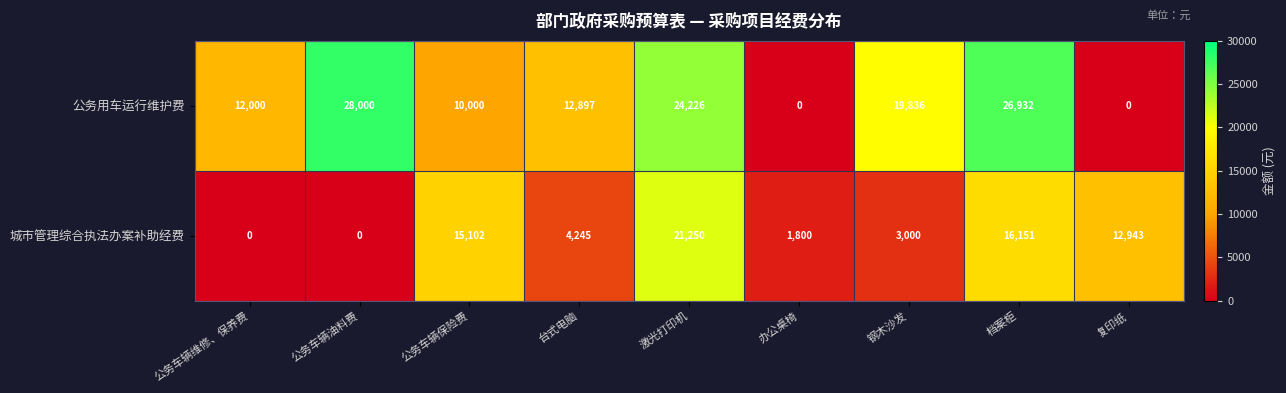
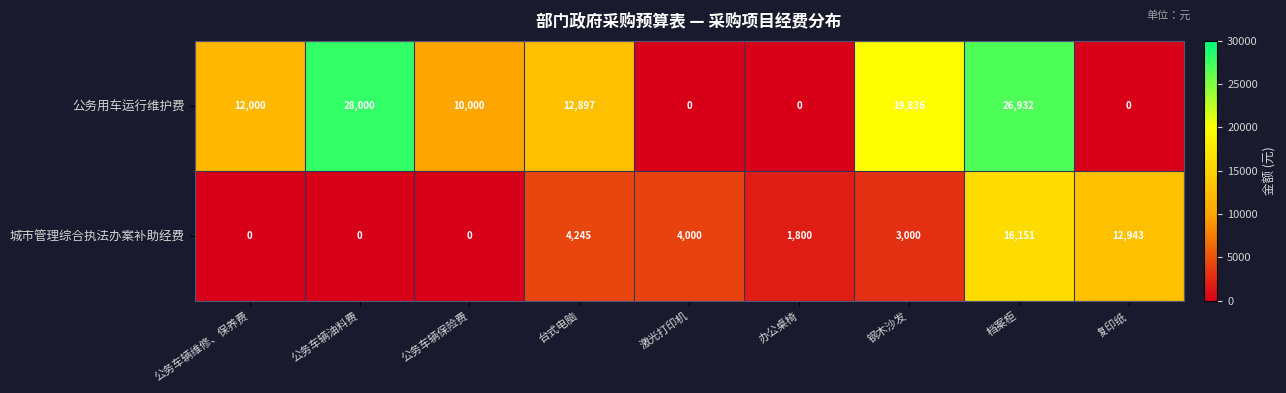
公务用车运行维护费, 激光打印机: 24,226 -> 0
城市管理综合执法办案补助经费, 公务车辆保险费: 15,102 -> 0
城市管理综合执法办案补助经费, 激光打印机: 21,250 -> 4,000
